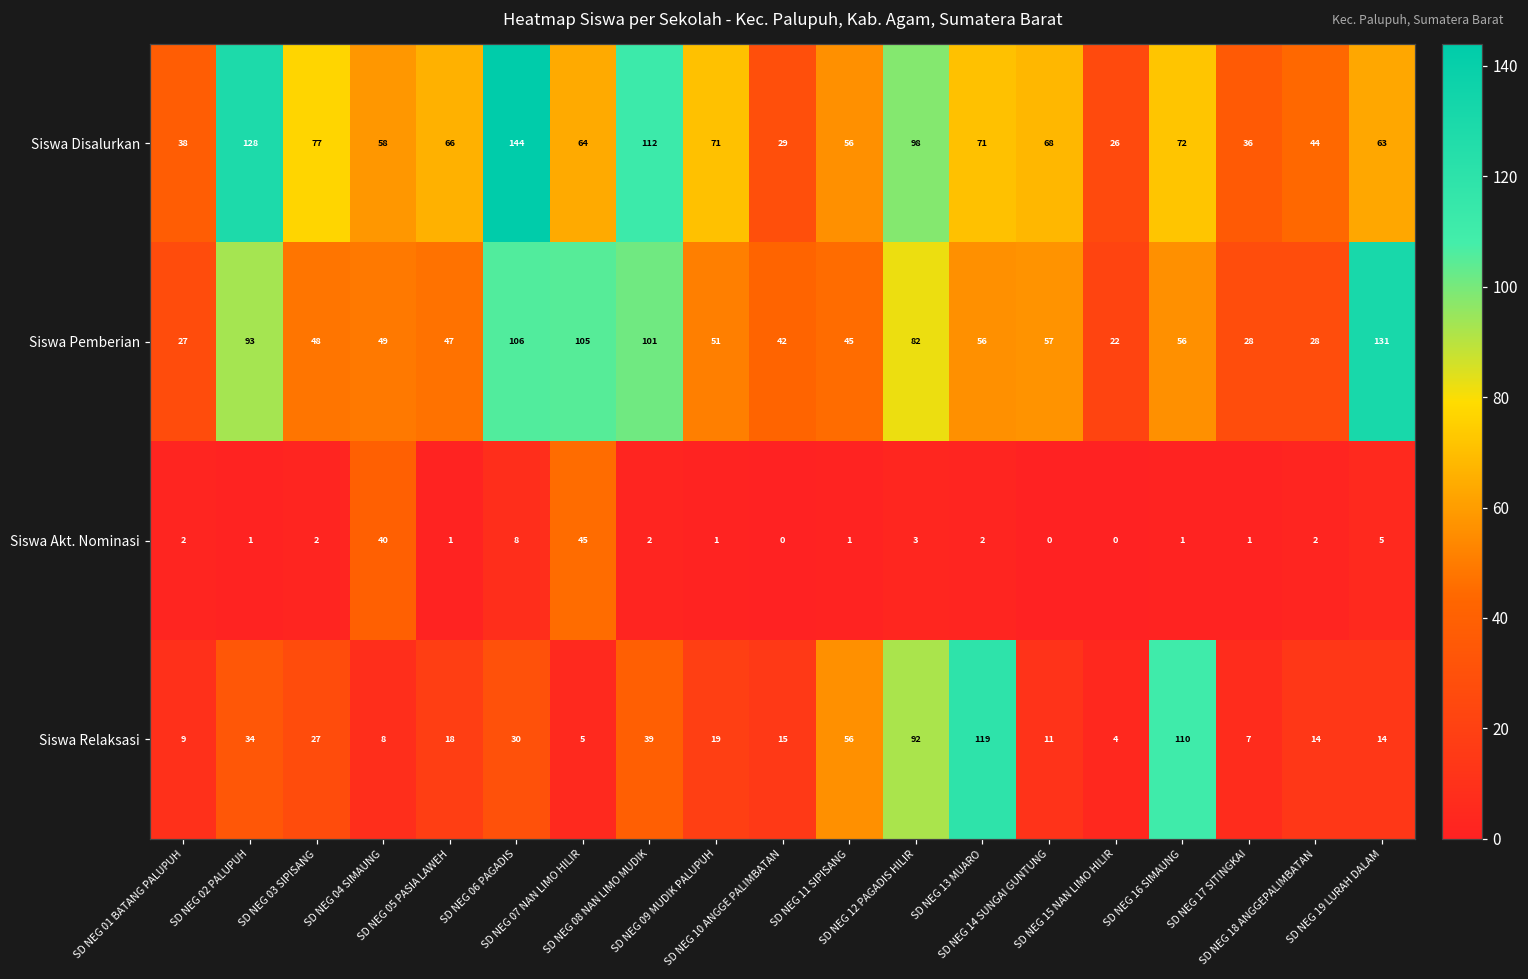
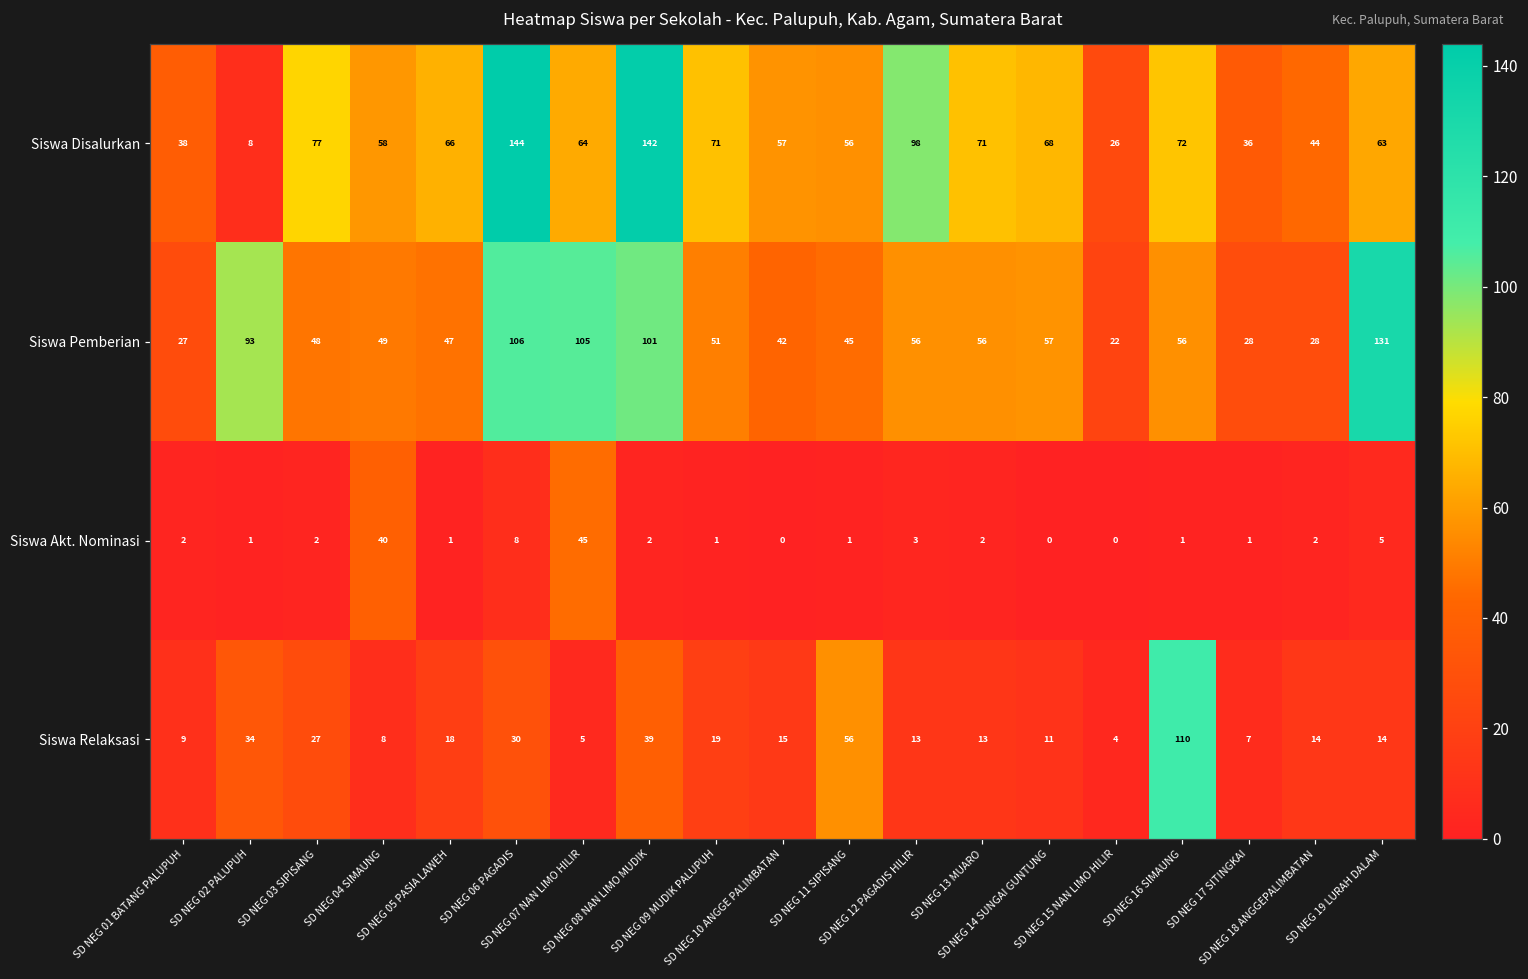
Siswa Disalurkan, SD NEG 02 PALUPUH: 128 -> 8
Siswa Disalurkan, SD NEG 08 NAN LIMO MUDIK: 112 -> 142
Siswa Disalurkan, SD NEG 10 ANGGE PALIMBATAN: 29 -> 57
Siswa Pemberian, SD NEG 12 PAGADIS HILIR: 82 -> 56
Siswa Relaksasi, SD NEG 12 PAGADIS HILIR: 92 -> 13
Siswa Relaksasi, SD NEG 13 MUARO: 119 -> 13
